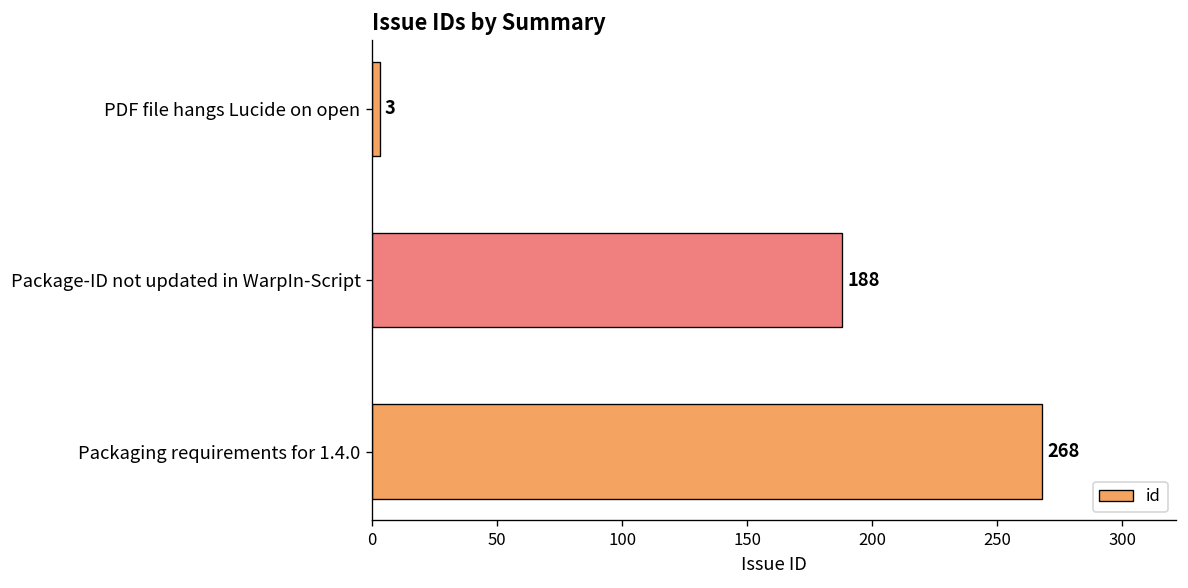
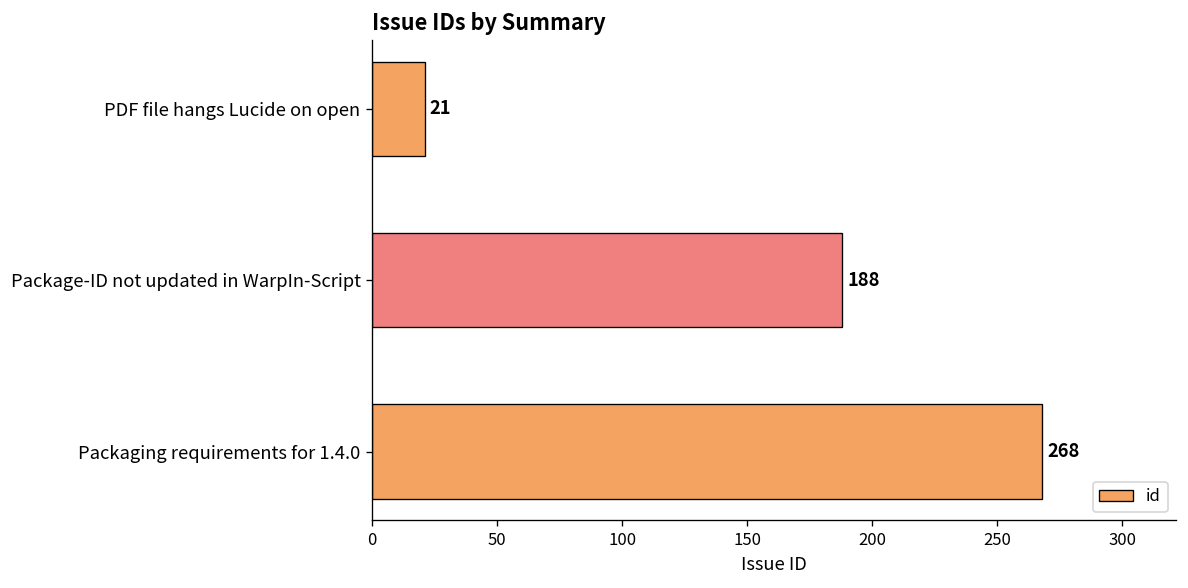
PDF file hangs Lucide on open: 3 -> 21
